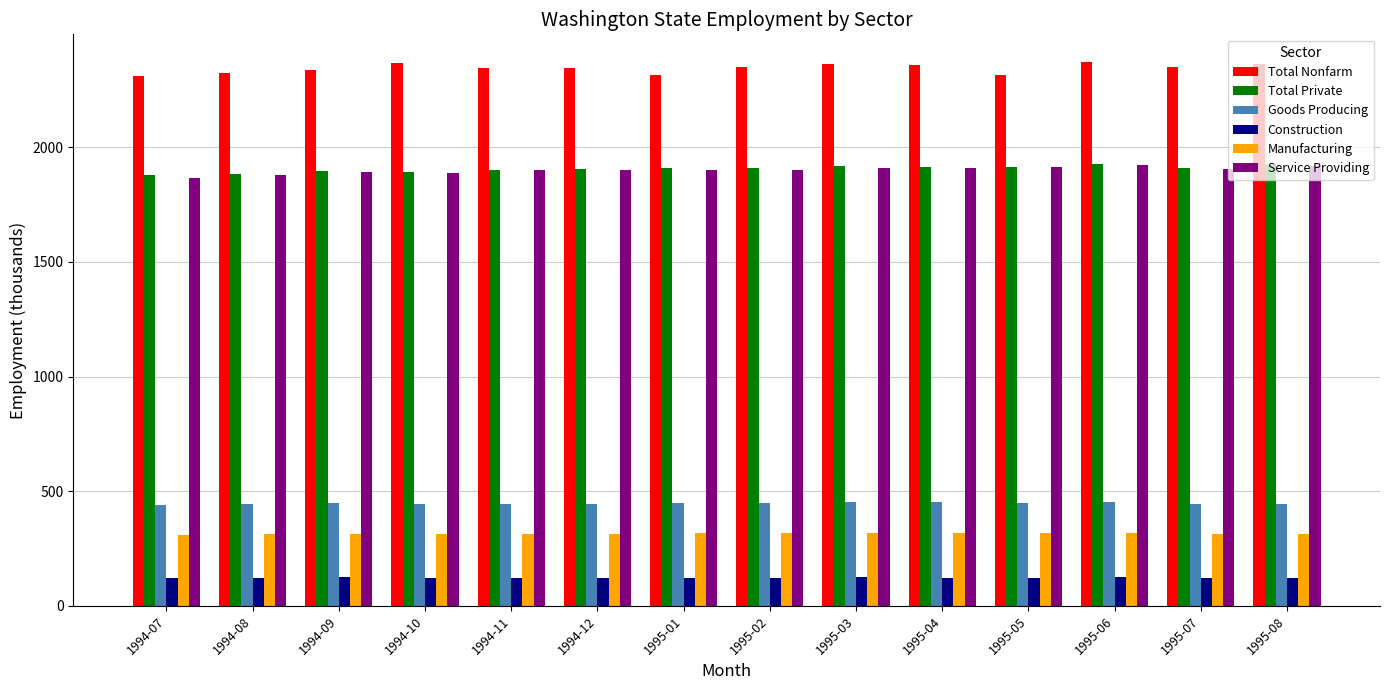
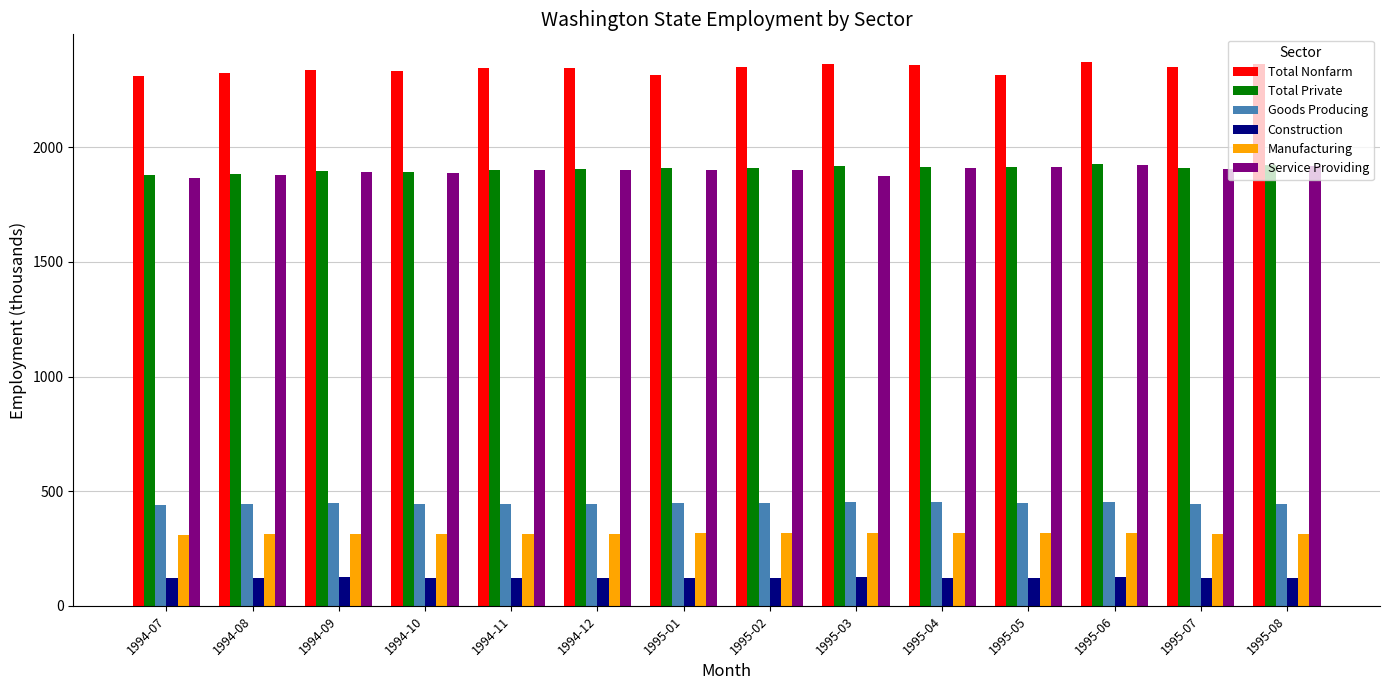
Total Nonfarm, 1994-10: 2370 -> 2330
Service Providing, 1995-03: 1910 -> 1870
